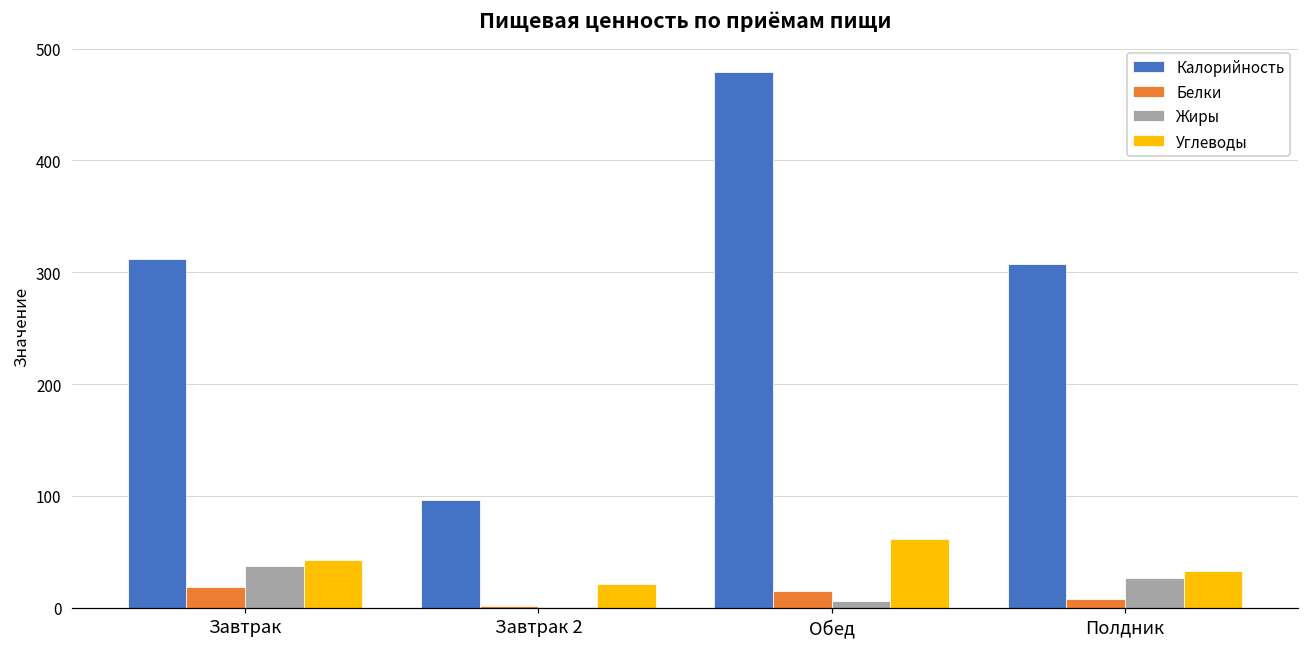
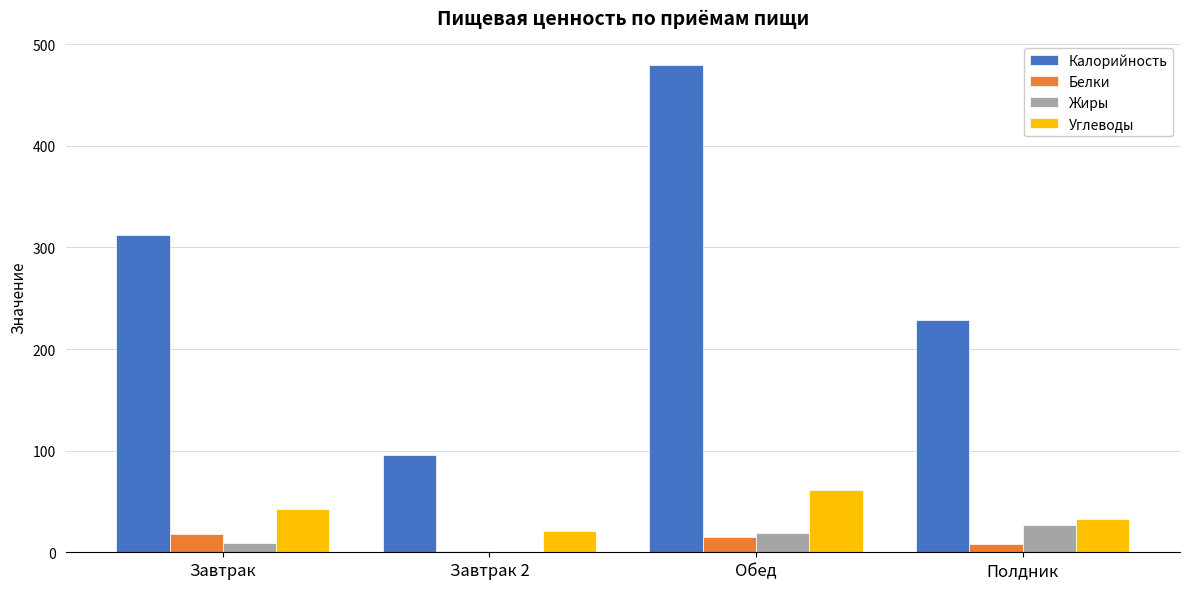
Жиры, Завтрак: 37 -> 9
Жиры, Обед: 6 -> 19
Калорийность, Полдник: 308 -> 228
